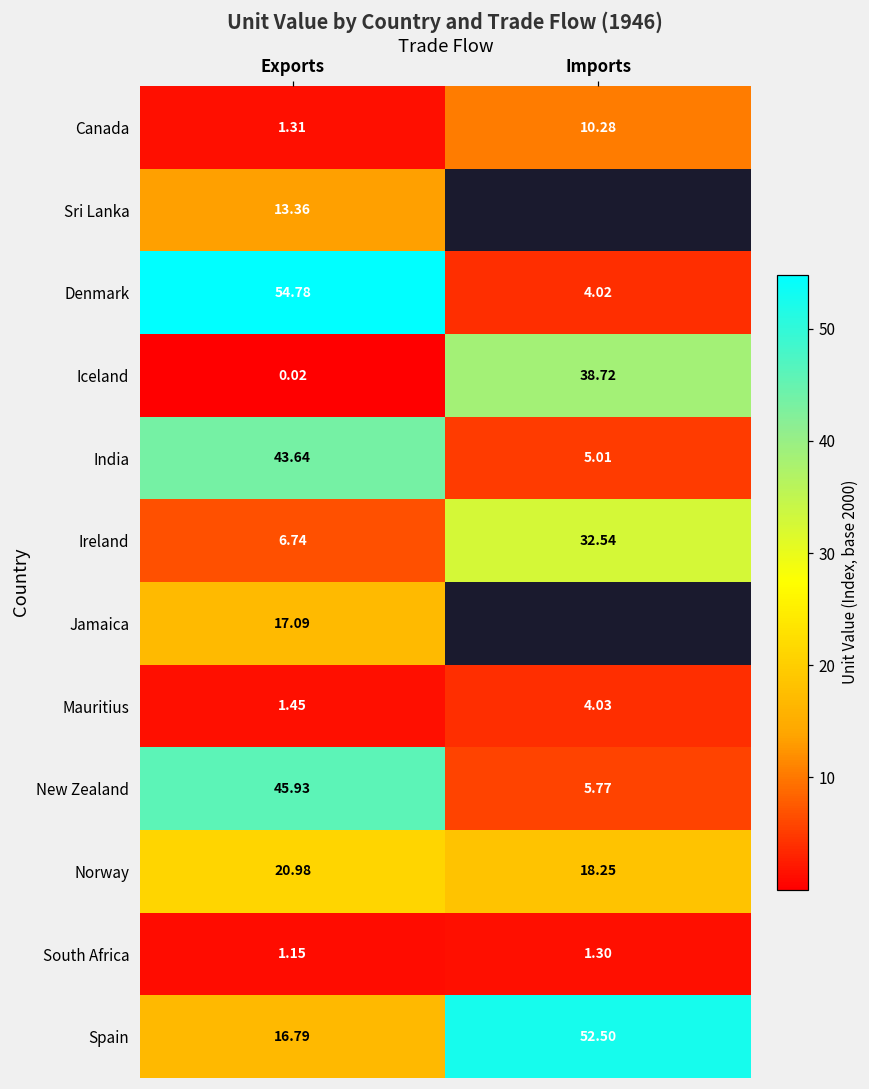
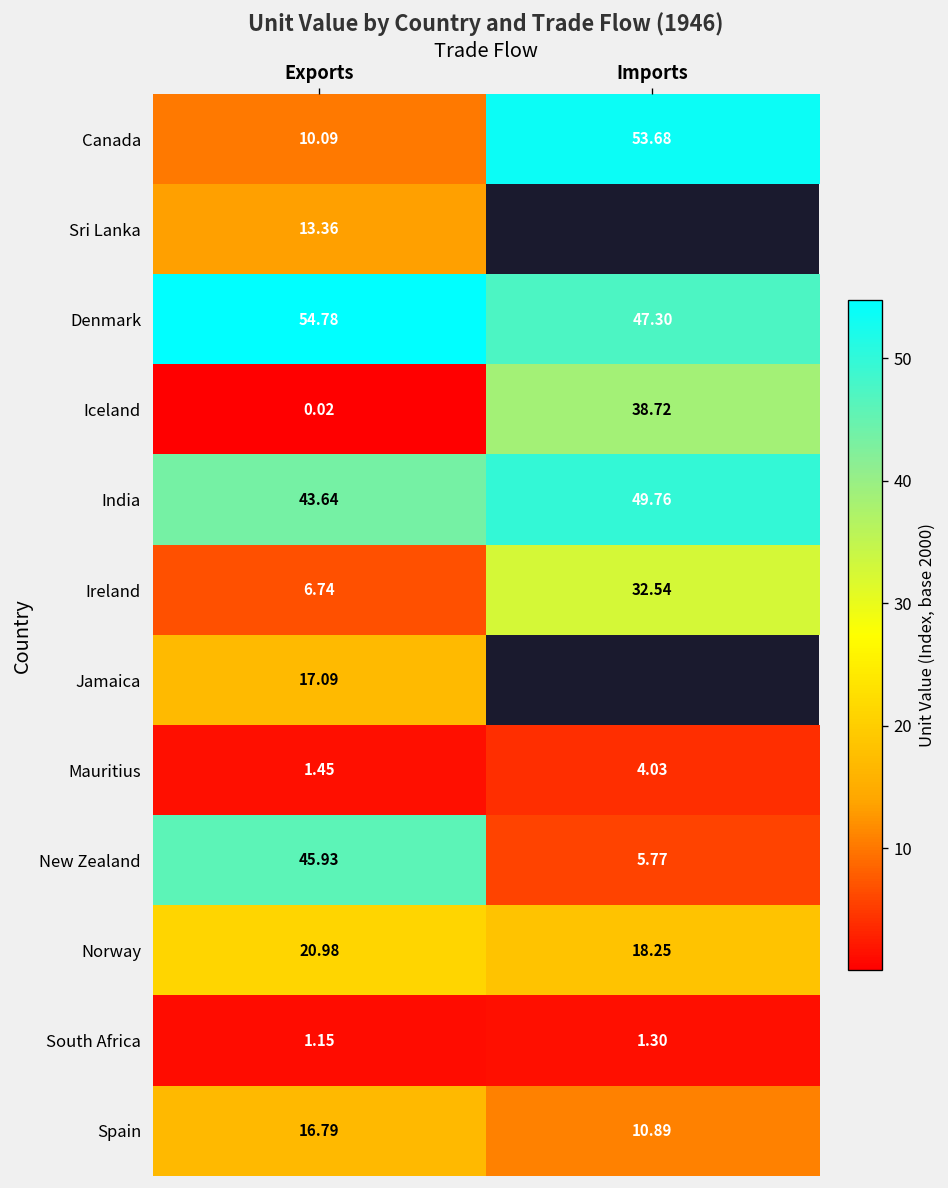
Canada, Exports: 1.31 -> 10.09
Canada, Imports: 10.28 -> 53.68
Denmark, Imports: 4.02 -> 47.30
India, Imports: 5.01 -> 49.76
Spain, Imports: 52.50 -> 10.89
